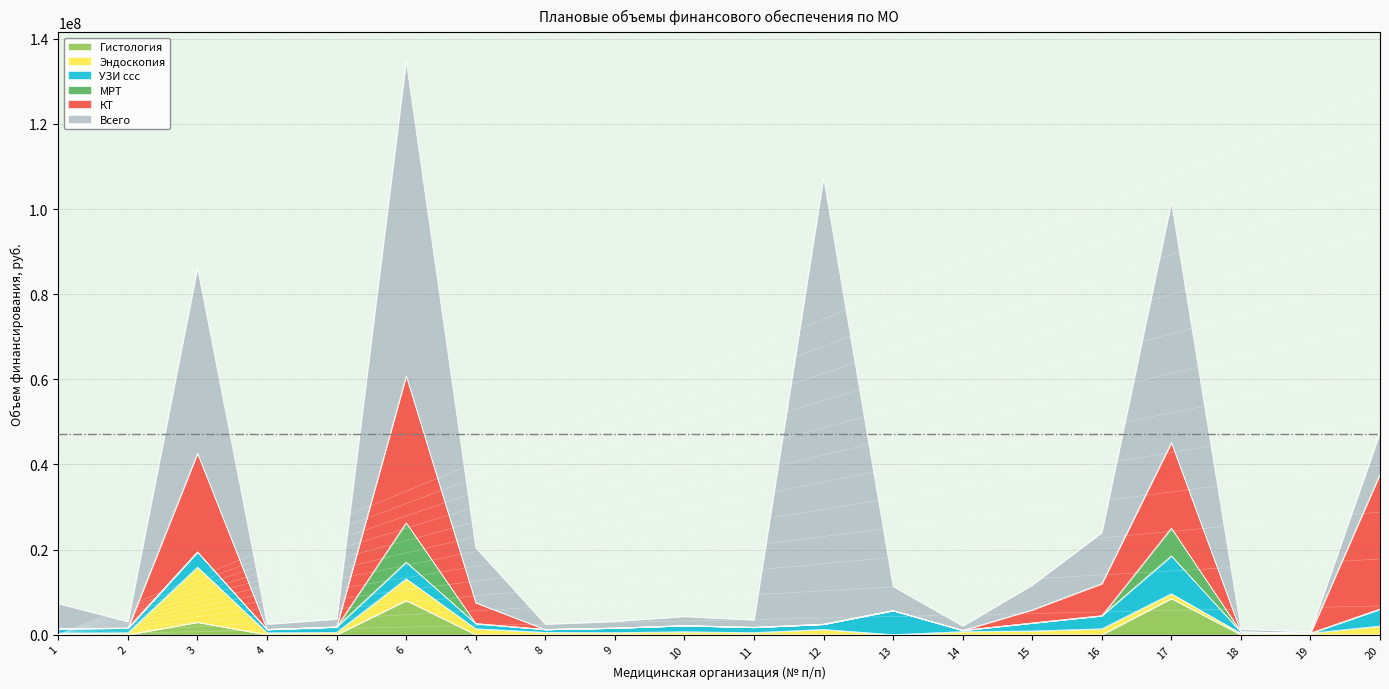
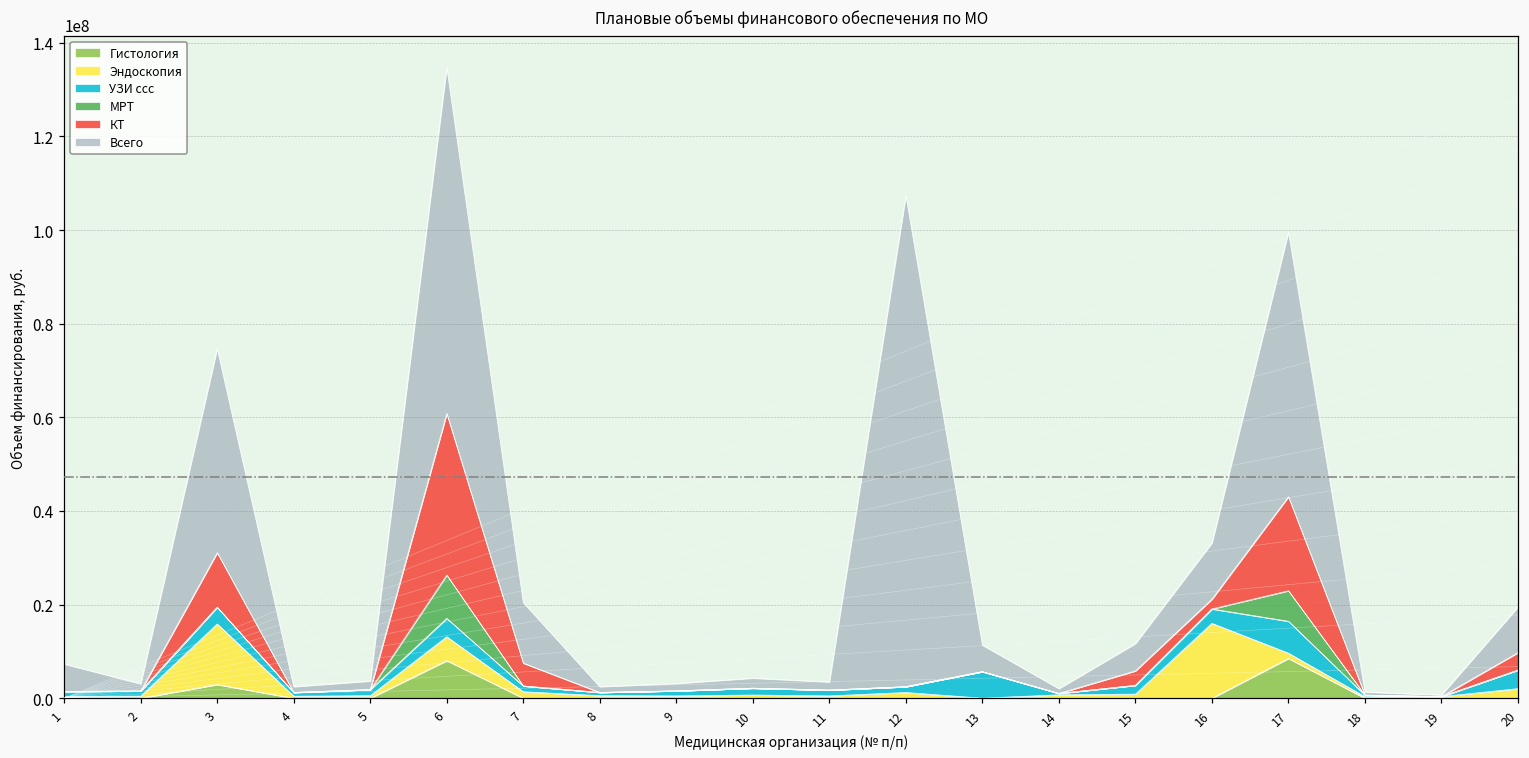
КТ, 3: 23000000 -> 12000000
Эндоскопия, 16: 1000000 -> 16000000
КТ, 16: 8000000 -> 2000000
УЗИ ссс, 17: 9000000 -> 7000000
КТ, 20: 32000000 -> 4000000
